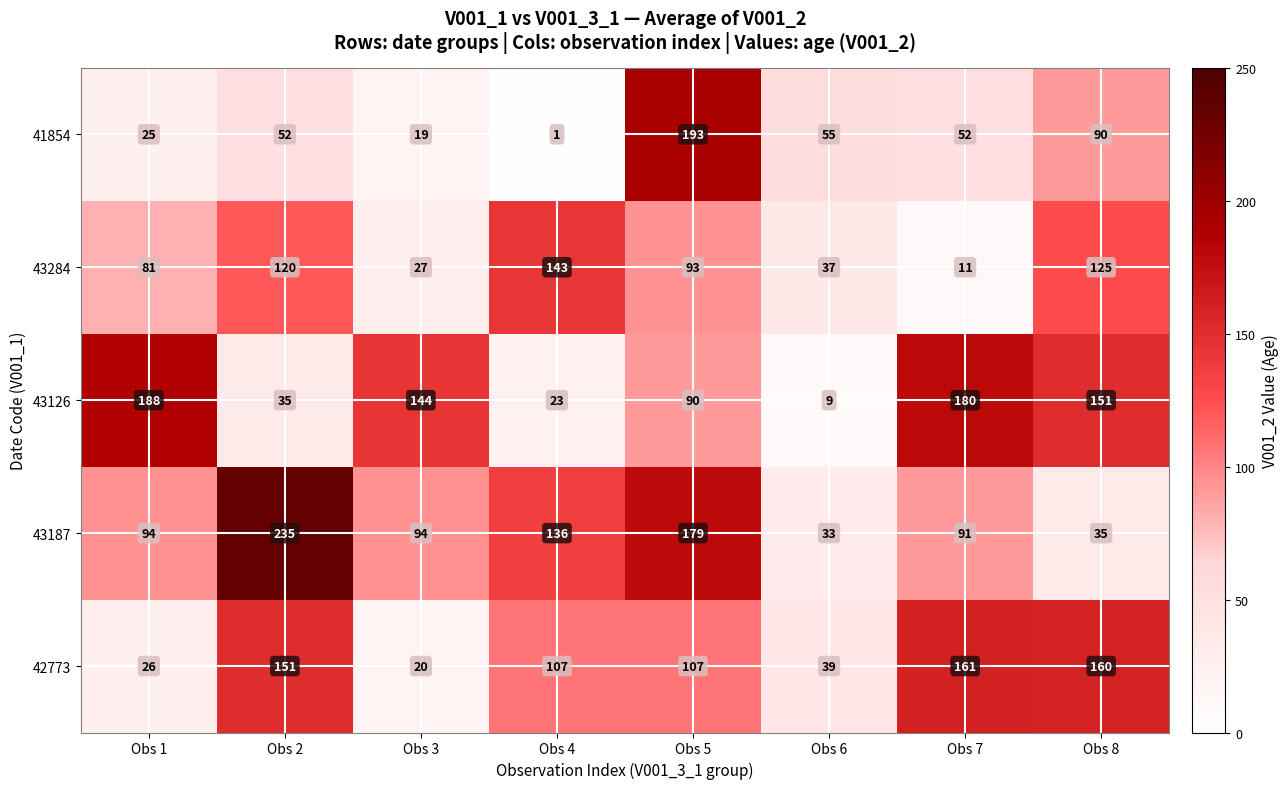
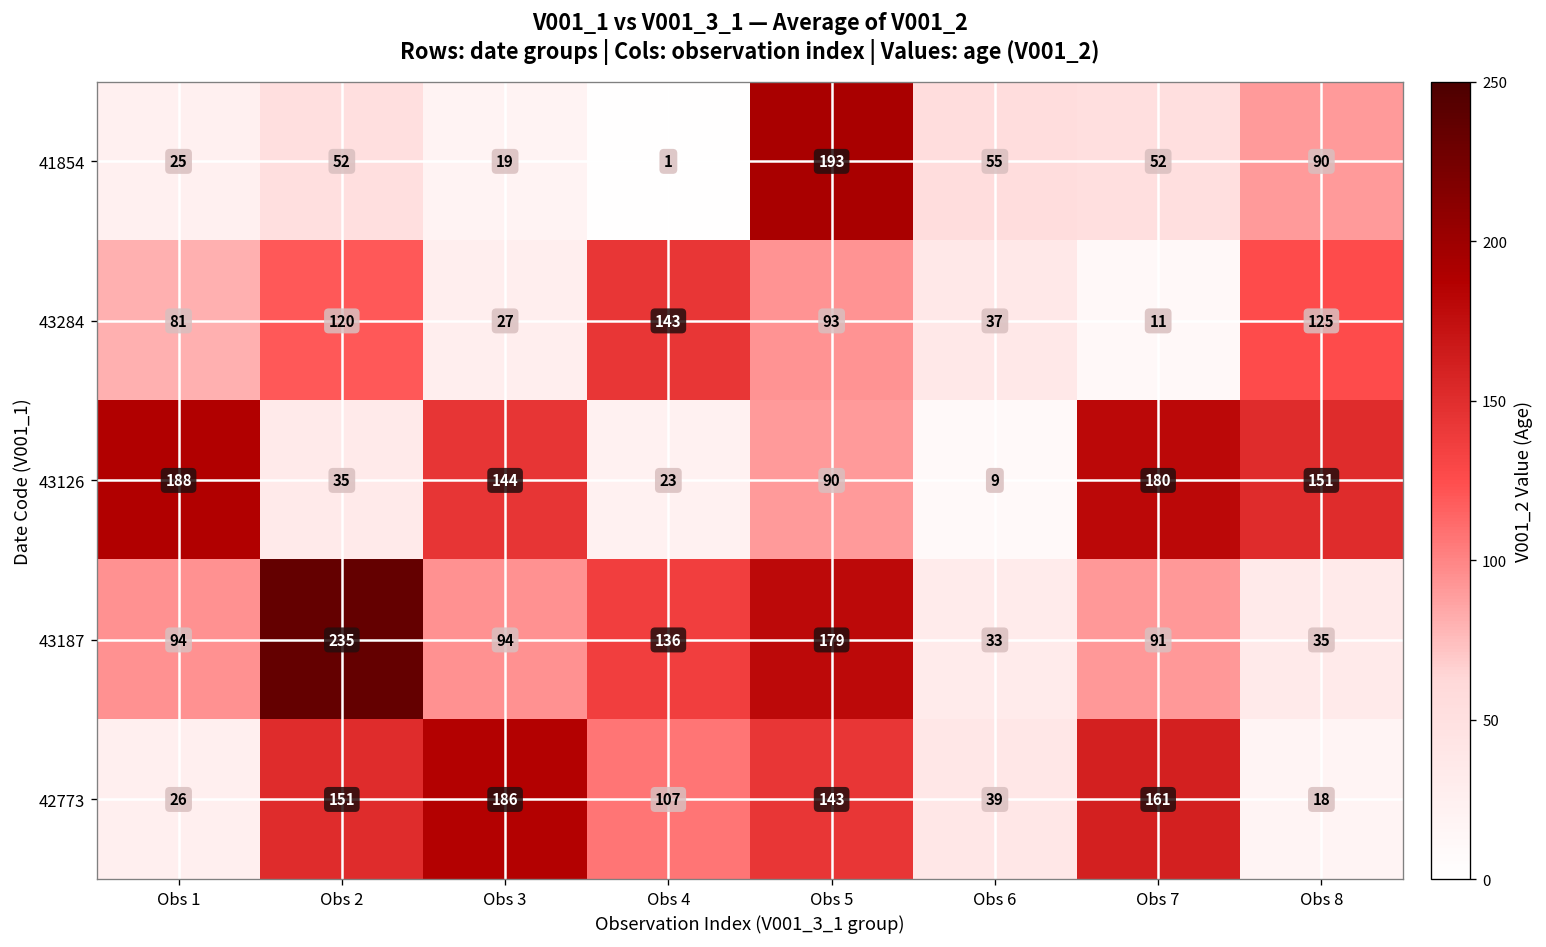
42773, Obs 3: 20 -> 186
42773, Obs 5: 107 -> 143
42773, Obs 8: 160 -> 18
